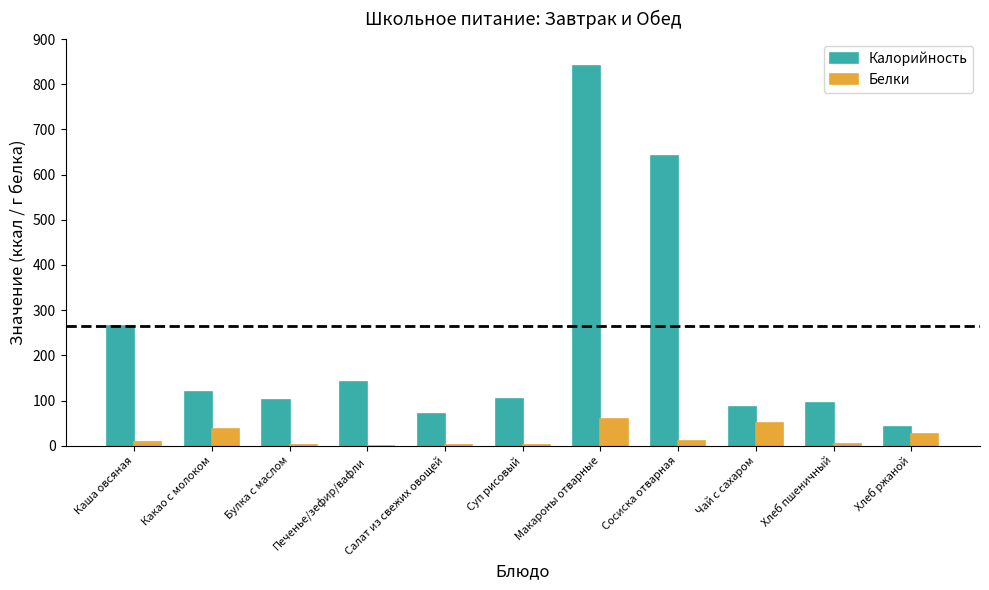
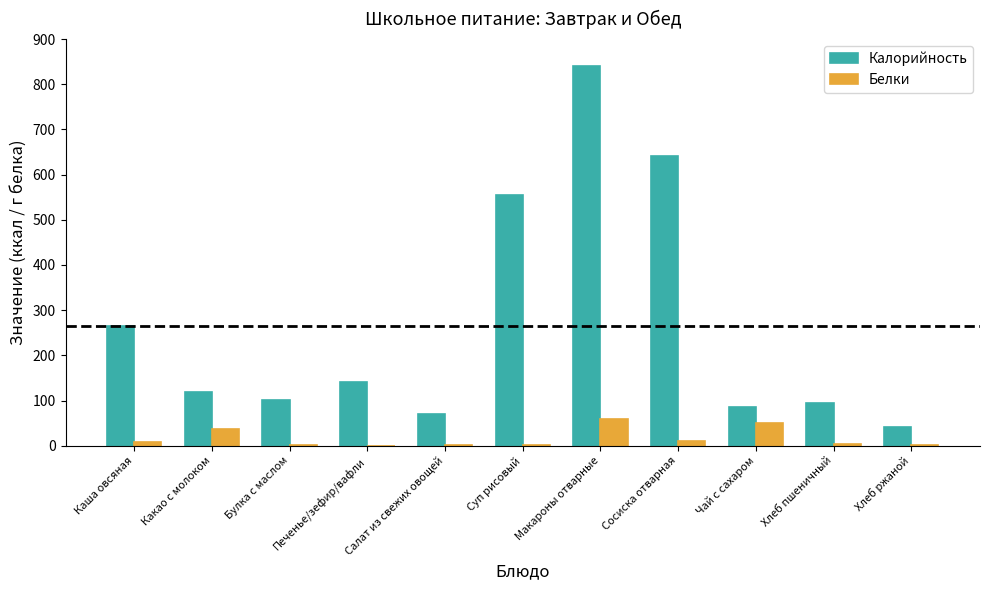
Калорийность, Суп рисовый: 100 -> 550
Белки, Хлеб ржаной: 20 -> 0
